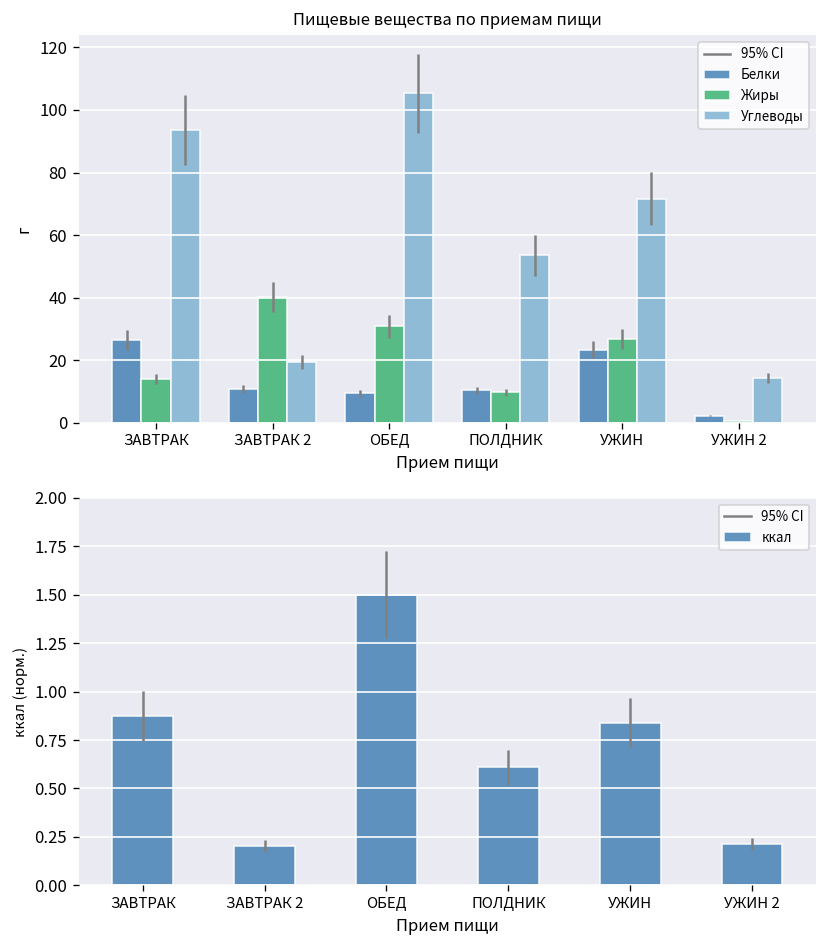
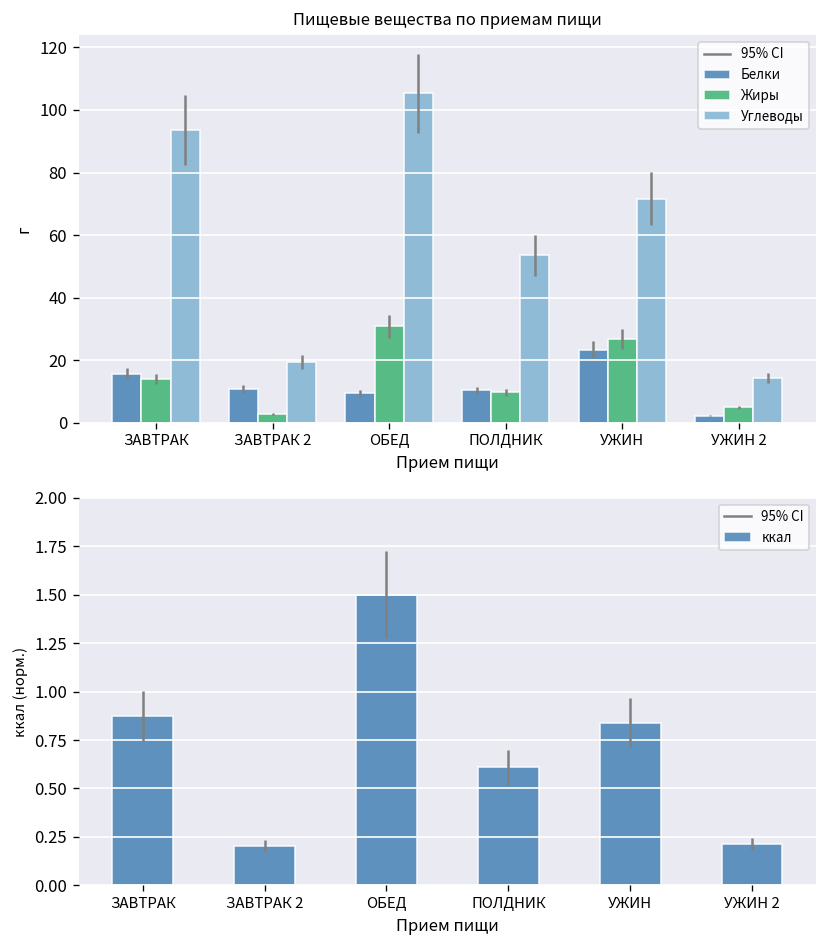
Пищевые вещества по приемам пищи, Белки, ЗАВТРАК: 26 -> 16
Пищевые вещества по приемам пищи, Жиры, ЗАВТРАК 2: 40 -> 3
Пищевые вещества по приемам пищи, Жиры, УЖИН 2: 0 -> 5
